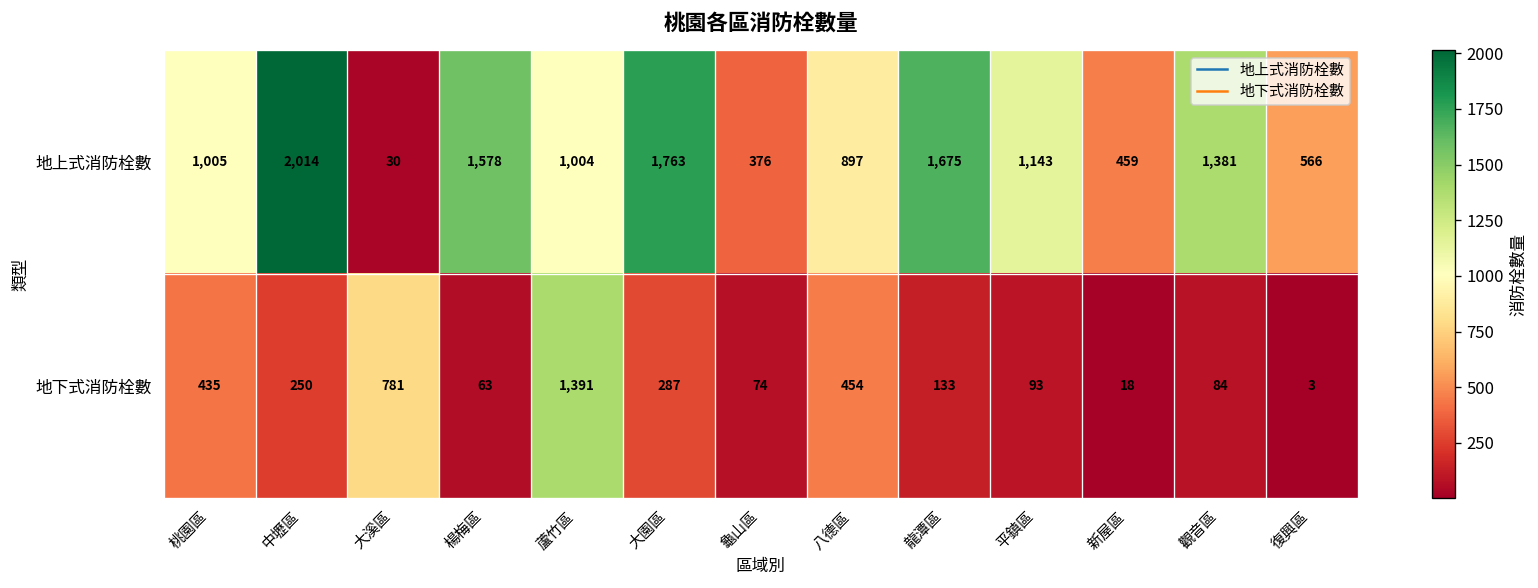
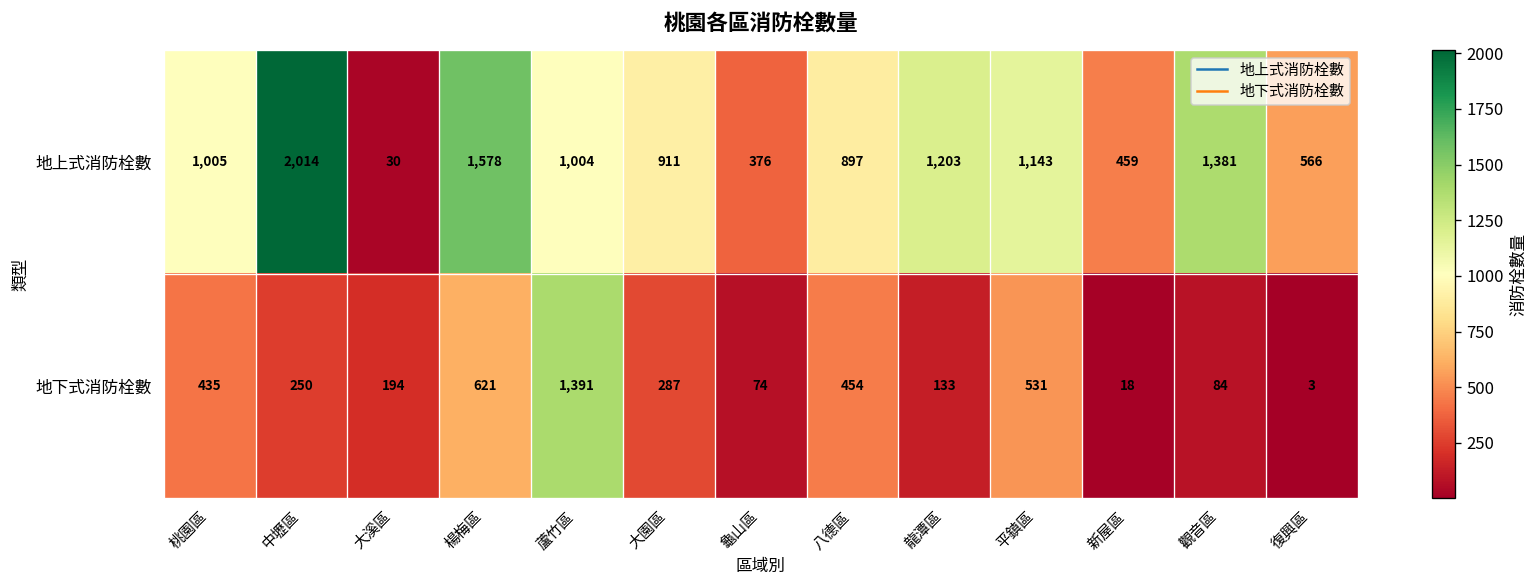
地上式消防栓數, 大園區: 1,763 -> 911
地上式消防栓數, 龍潭區: 1,675 -> 1,203
地下式消防栓數, 大溪區: 781 -> 194
地下式消防栓數, 楊梅區: 63 -> 621
地下式消防栓數, 平鎮區: 93 -> 531
